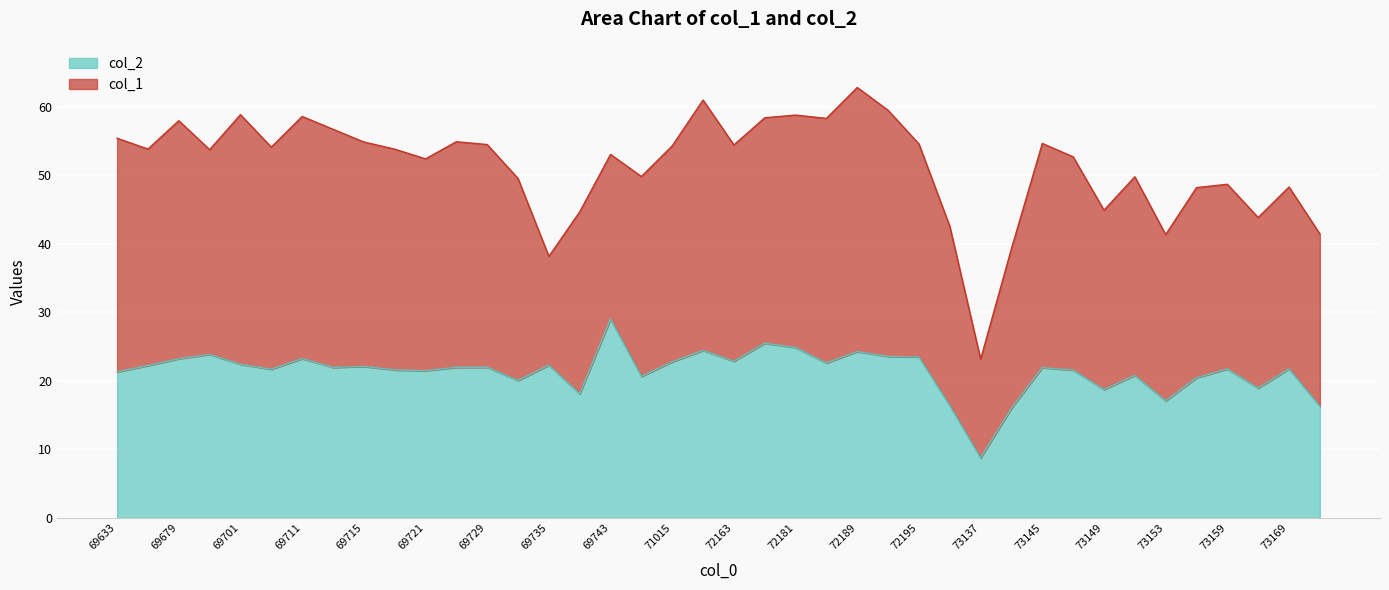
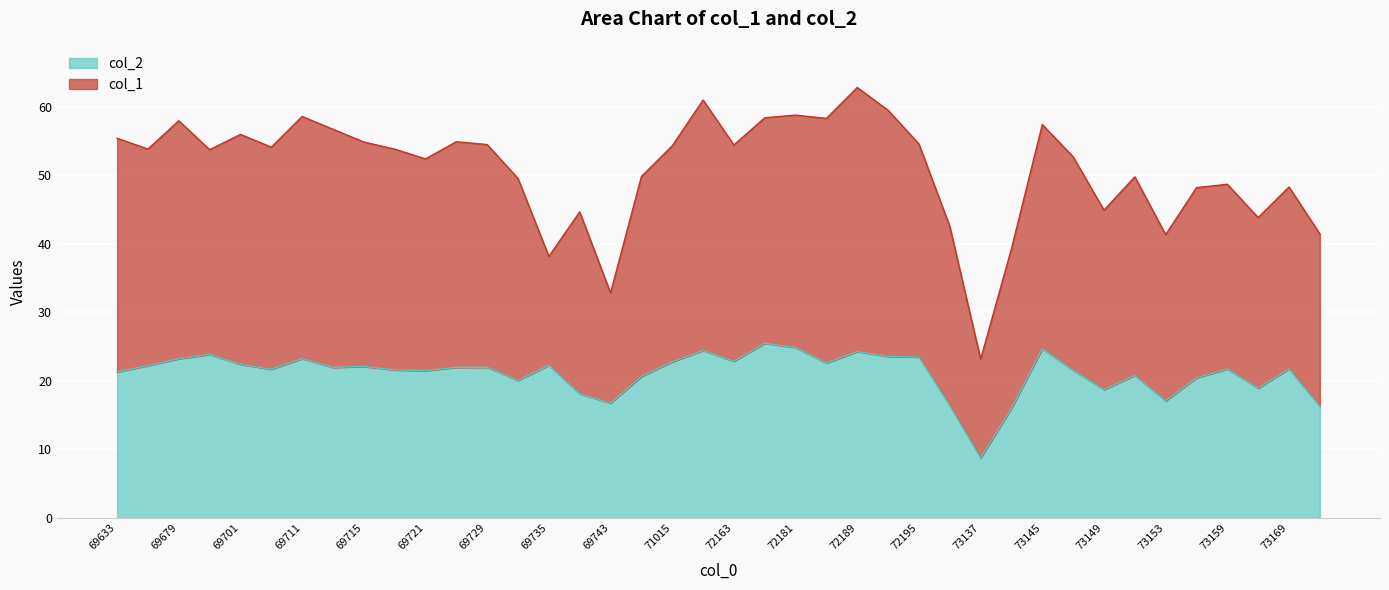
col_1, 69701: 36 -> 34
col_2, 69743: 29 -> 17
col_1, 69743: 24 -> 16
col_2, 73145: 22 -> 25
